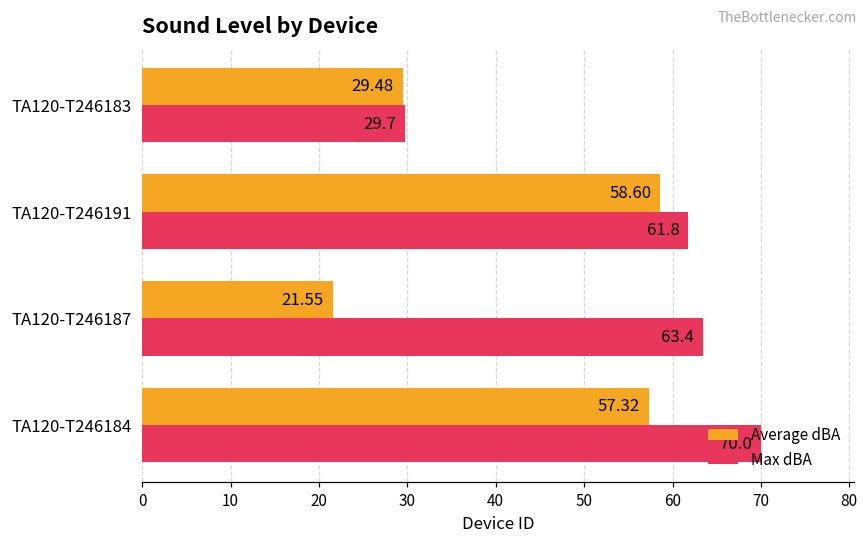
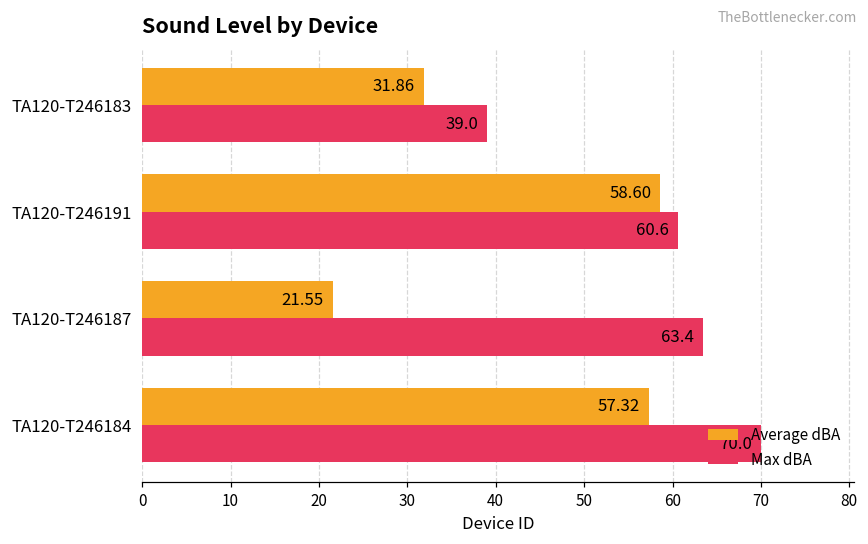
Average dBA, TA120-T246183: 29.48 -> 31.86
Max dBA, TA120-T246183: 29.7 -> 39.0
Max dBA, TA120-T246191: 61.8 -> 60.6
